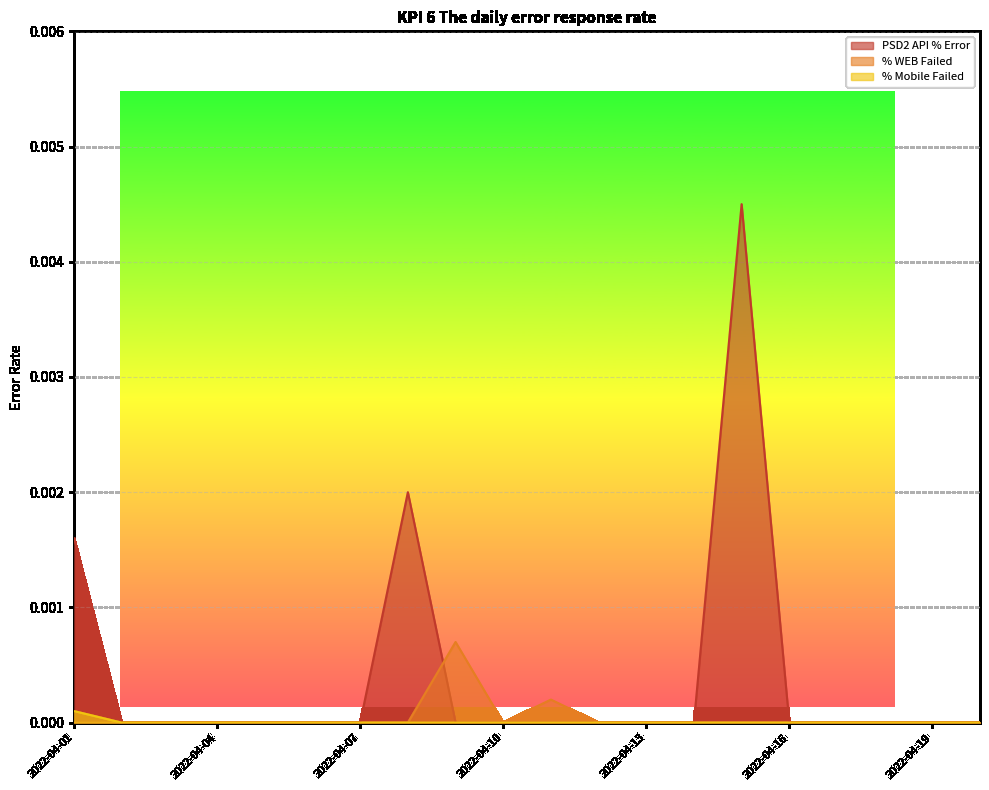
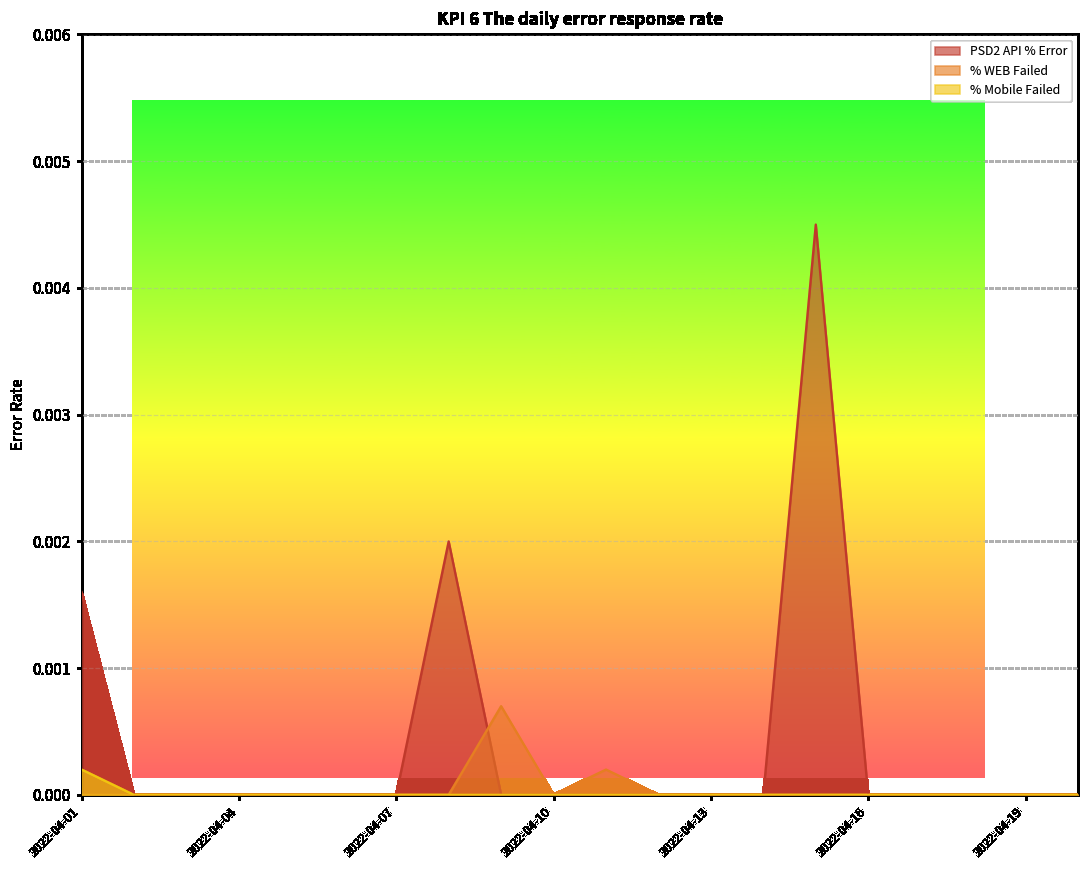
% Mobile Failed, 2022-04-01: 0.0001 -> 0.0002
